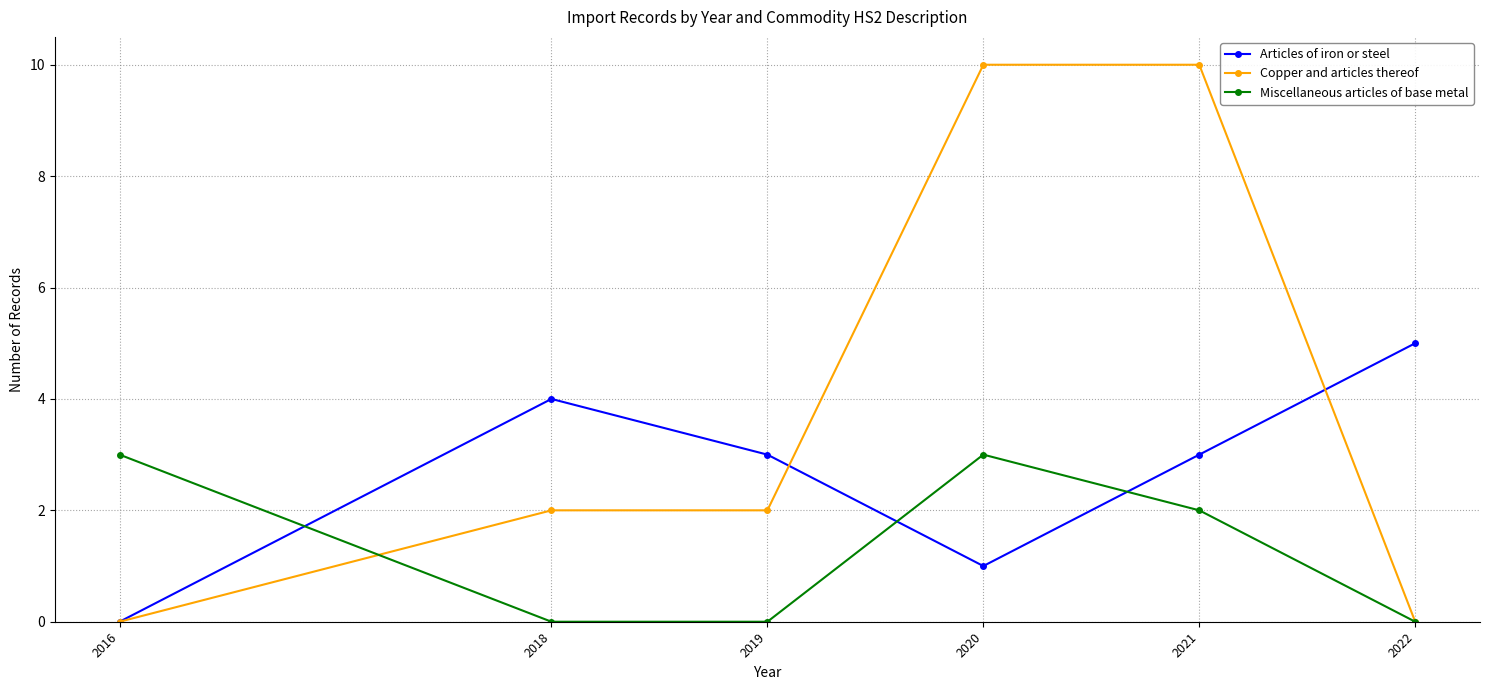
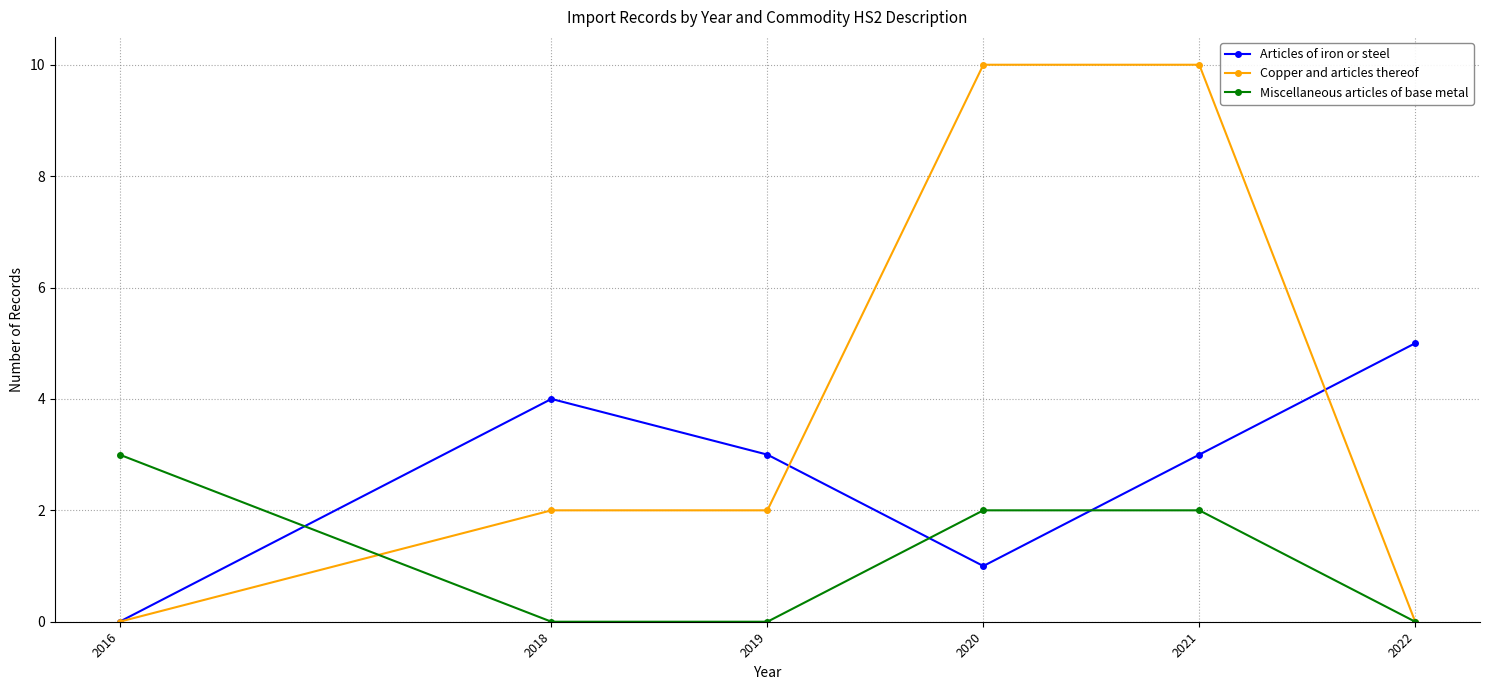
Miscellaneous articles of base metal, 2020: 3 -> 2
